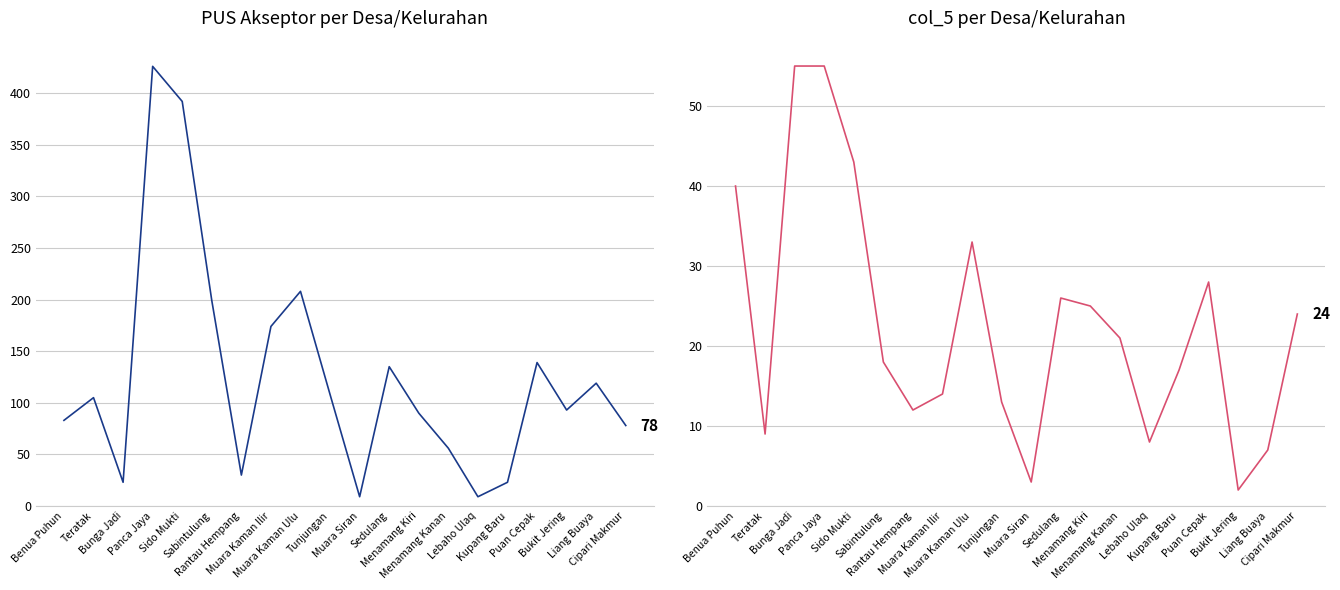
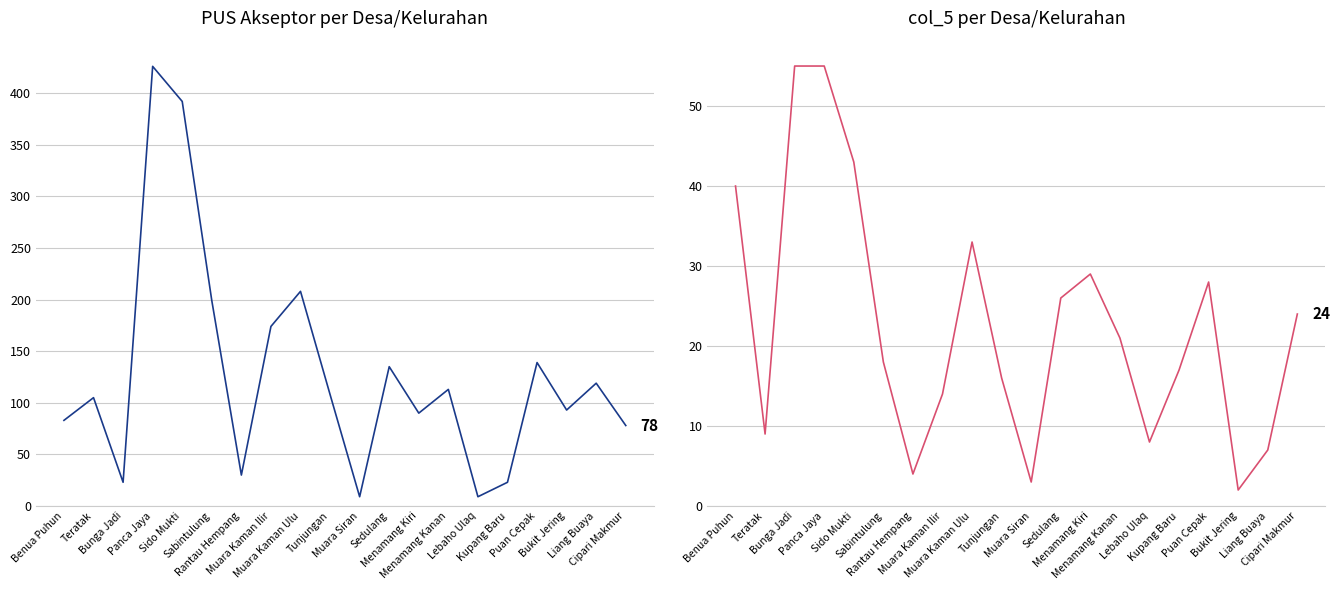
PUS Akseptor per Desa/Kelurahan, Menamang Kanan: 56 -> 113
col_5 per Desa/Kelurahan, Rantau Hempang: 12 -> 4
col_5 per Desa/Kelurahan, Tunjungan: 13 -> 16
col_5 per Desa/Kelurahan, Menamang Kiri: 25 -> 29
